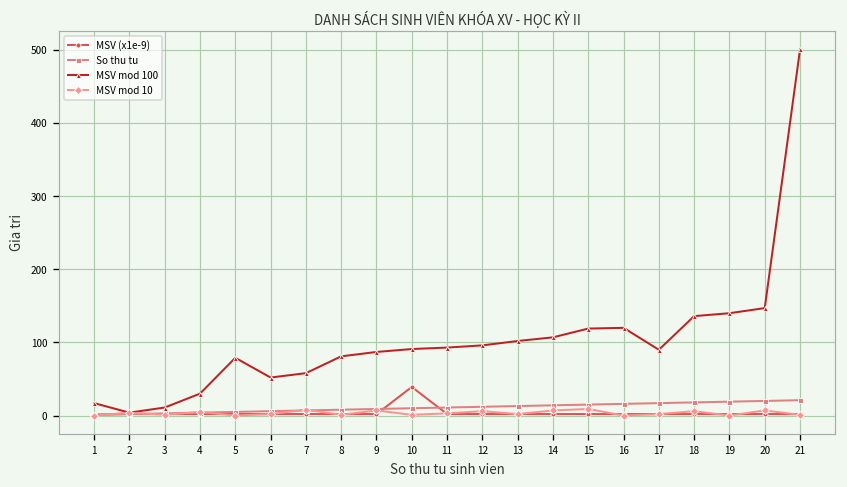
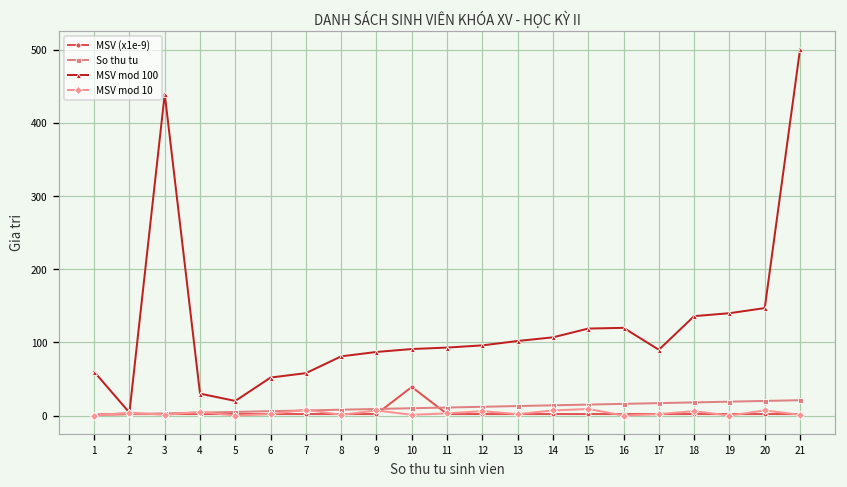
MSV mod 100, 1: 20 -> 60
MSV mod 100, 3: 10 -> 440
MSV mod 100, 5: 80 -> 20
